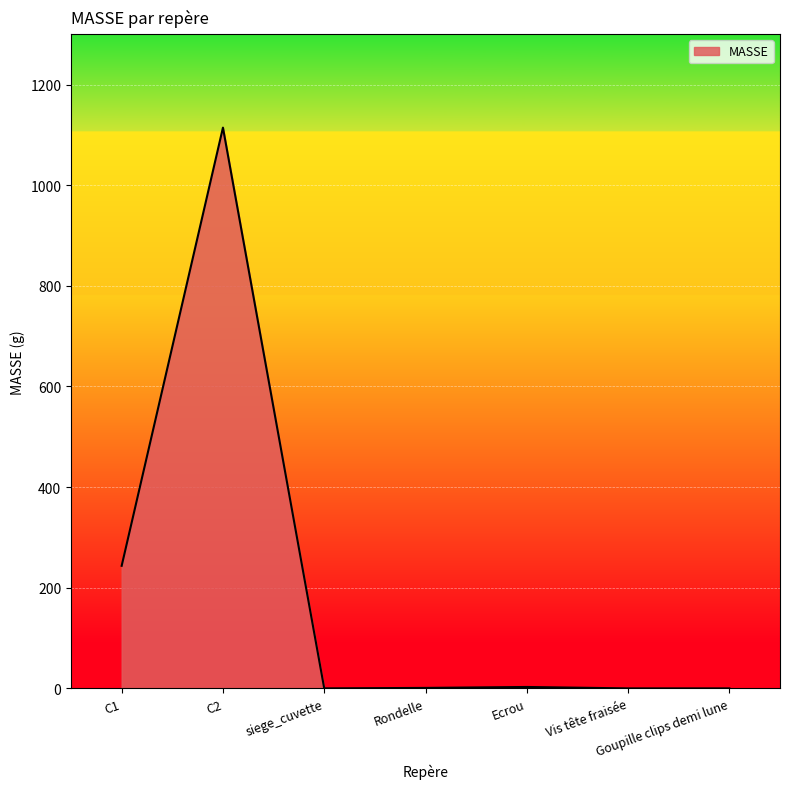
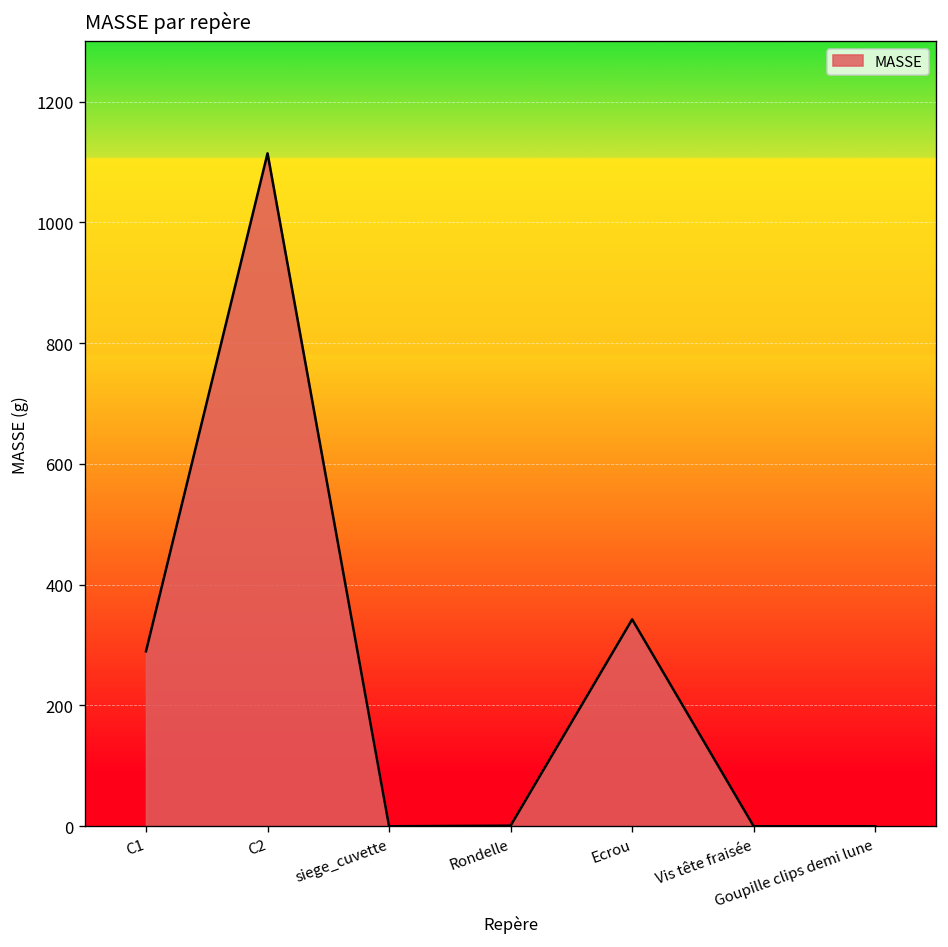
C1: 240 -> 290
Ecrou: 0 -> 340
